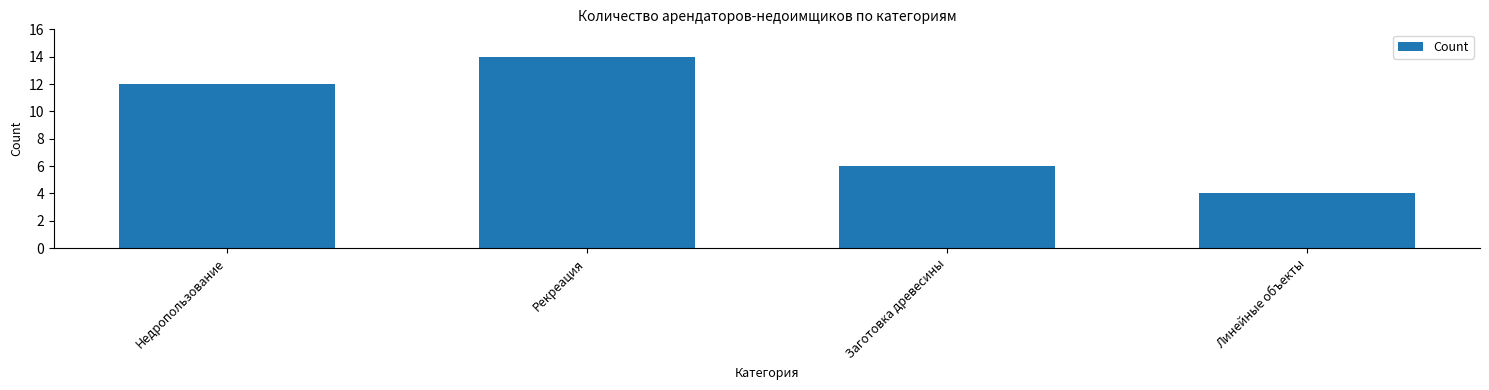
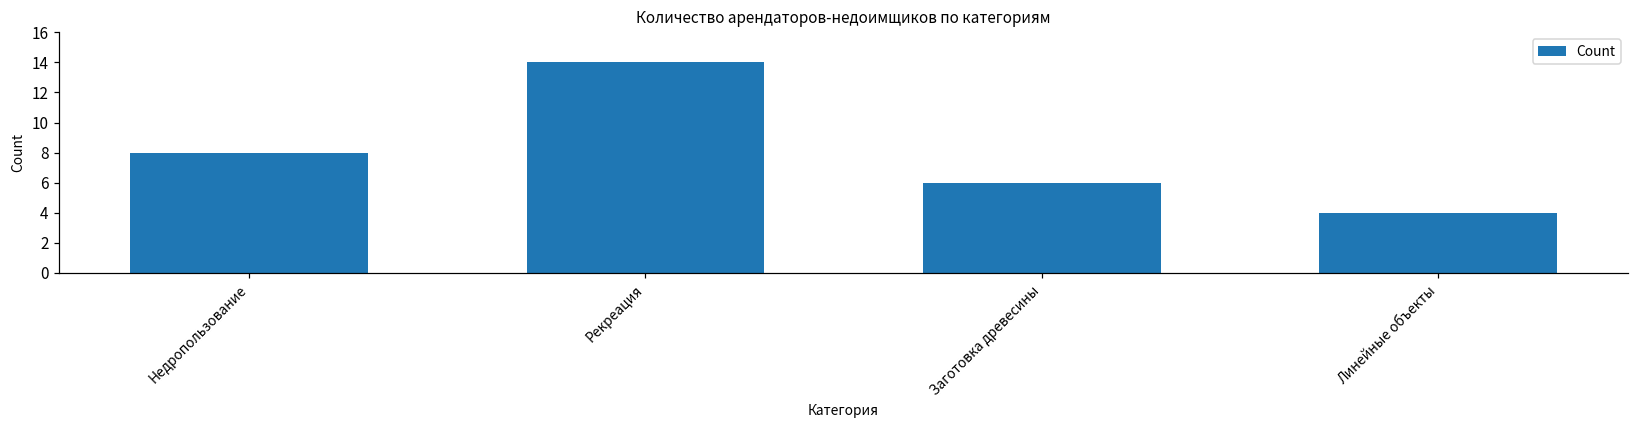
Недропользование: 12 -> 8
